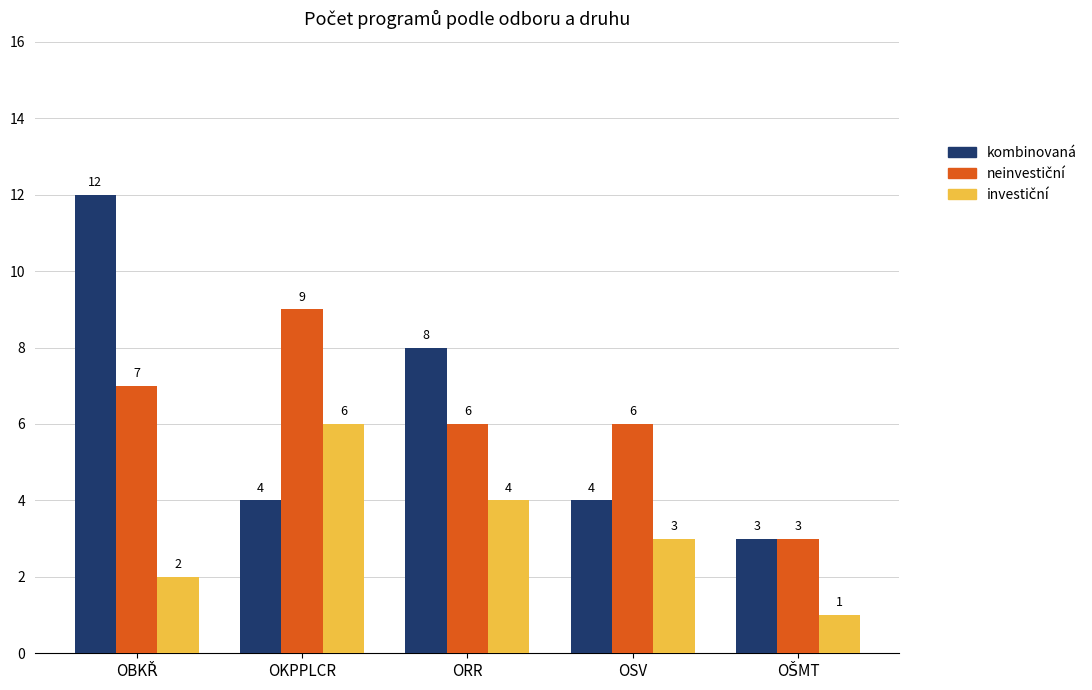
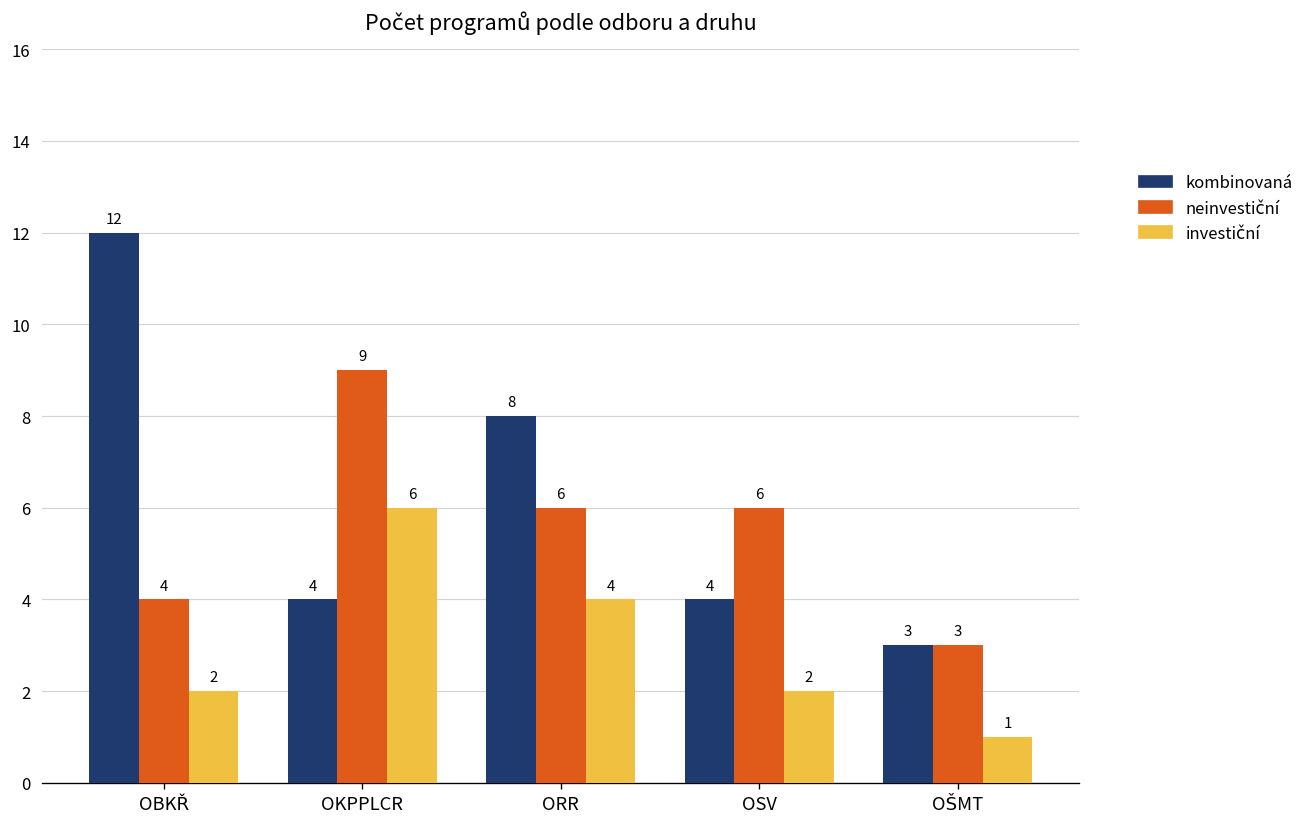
neinvestiční, OBKŘ: 7 -> 4
investiční, OSV: 3 -> 2
